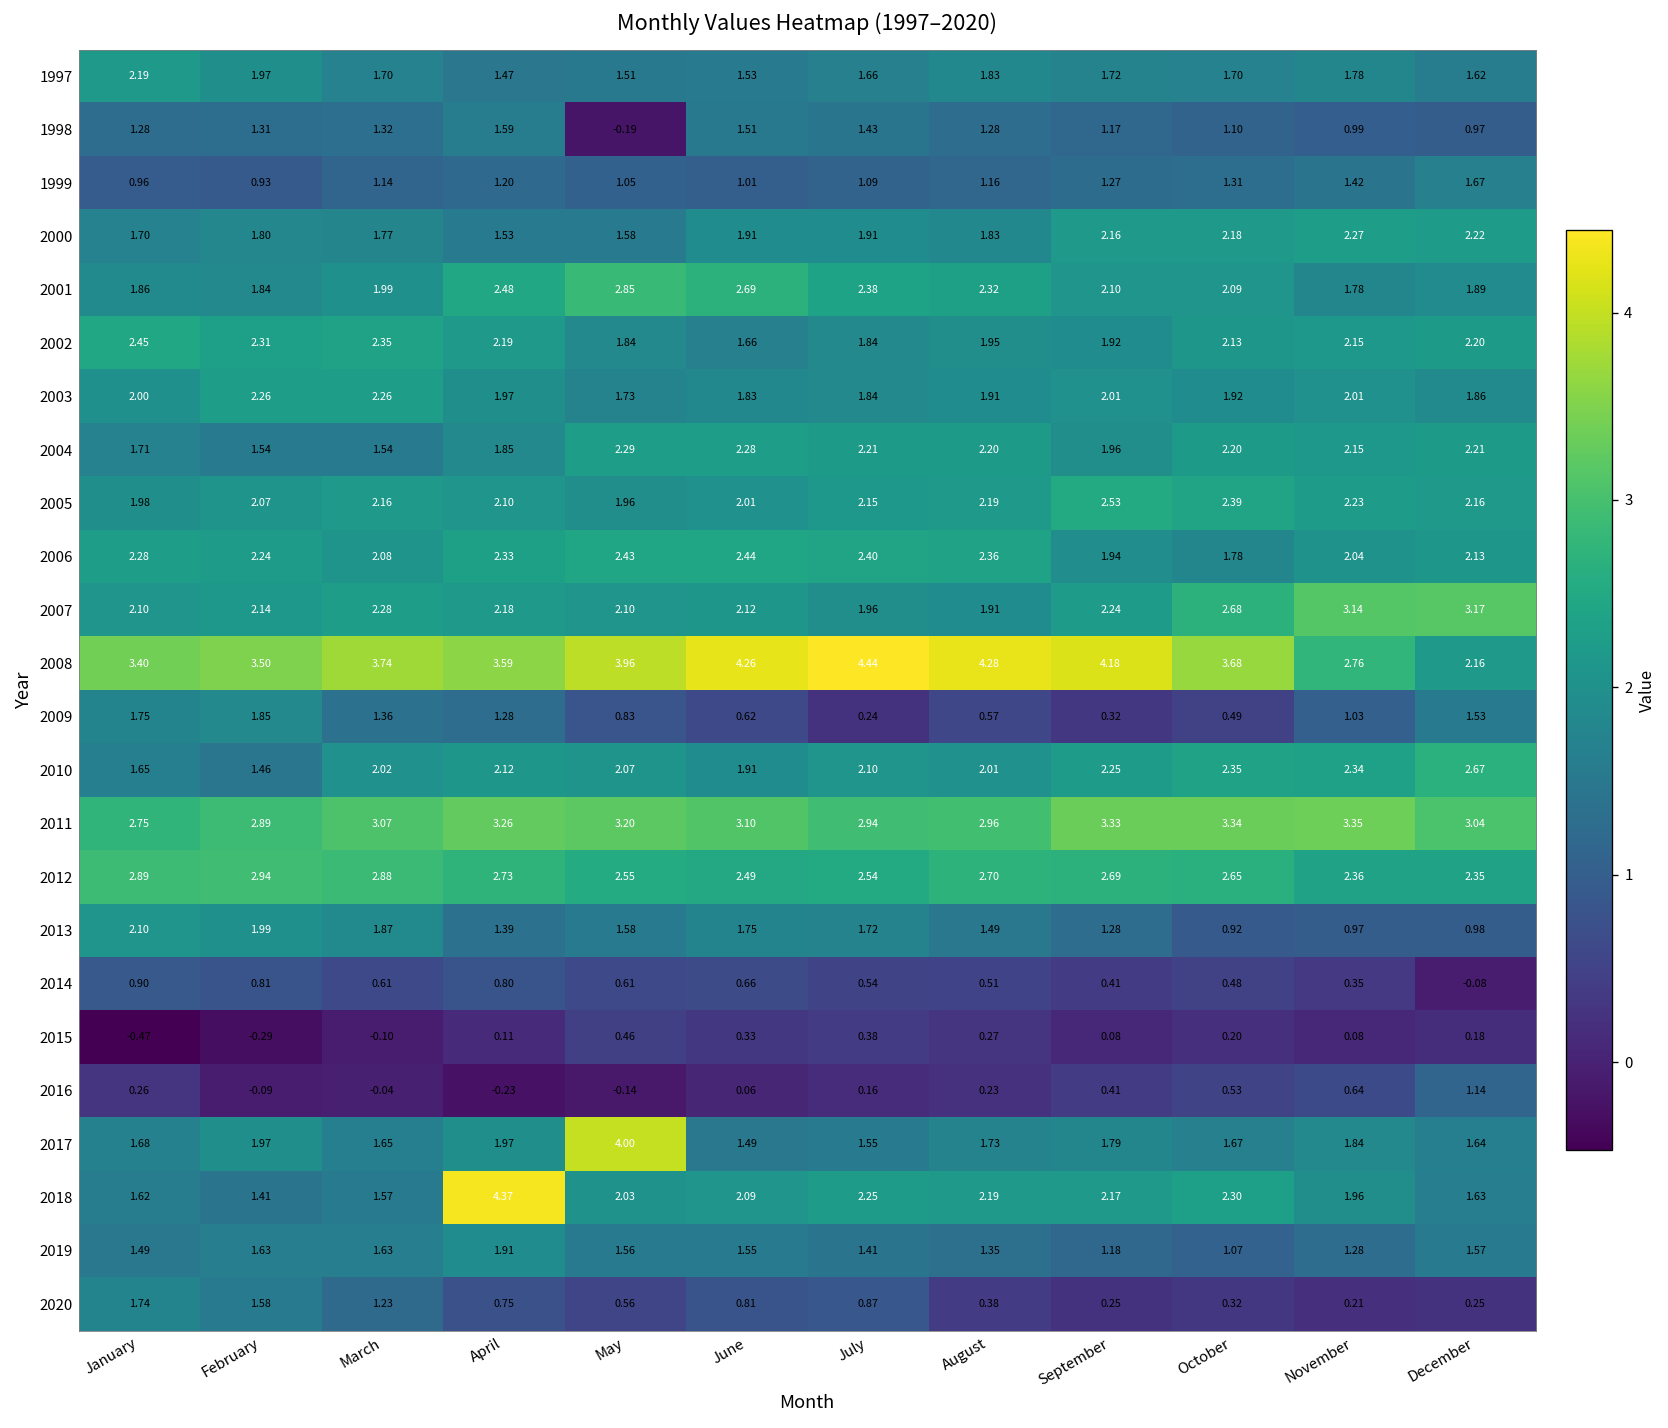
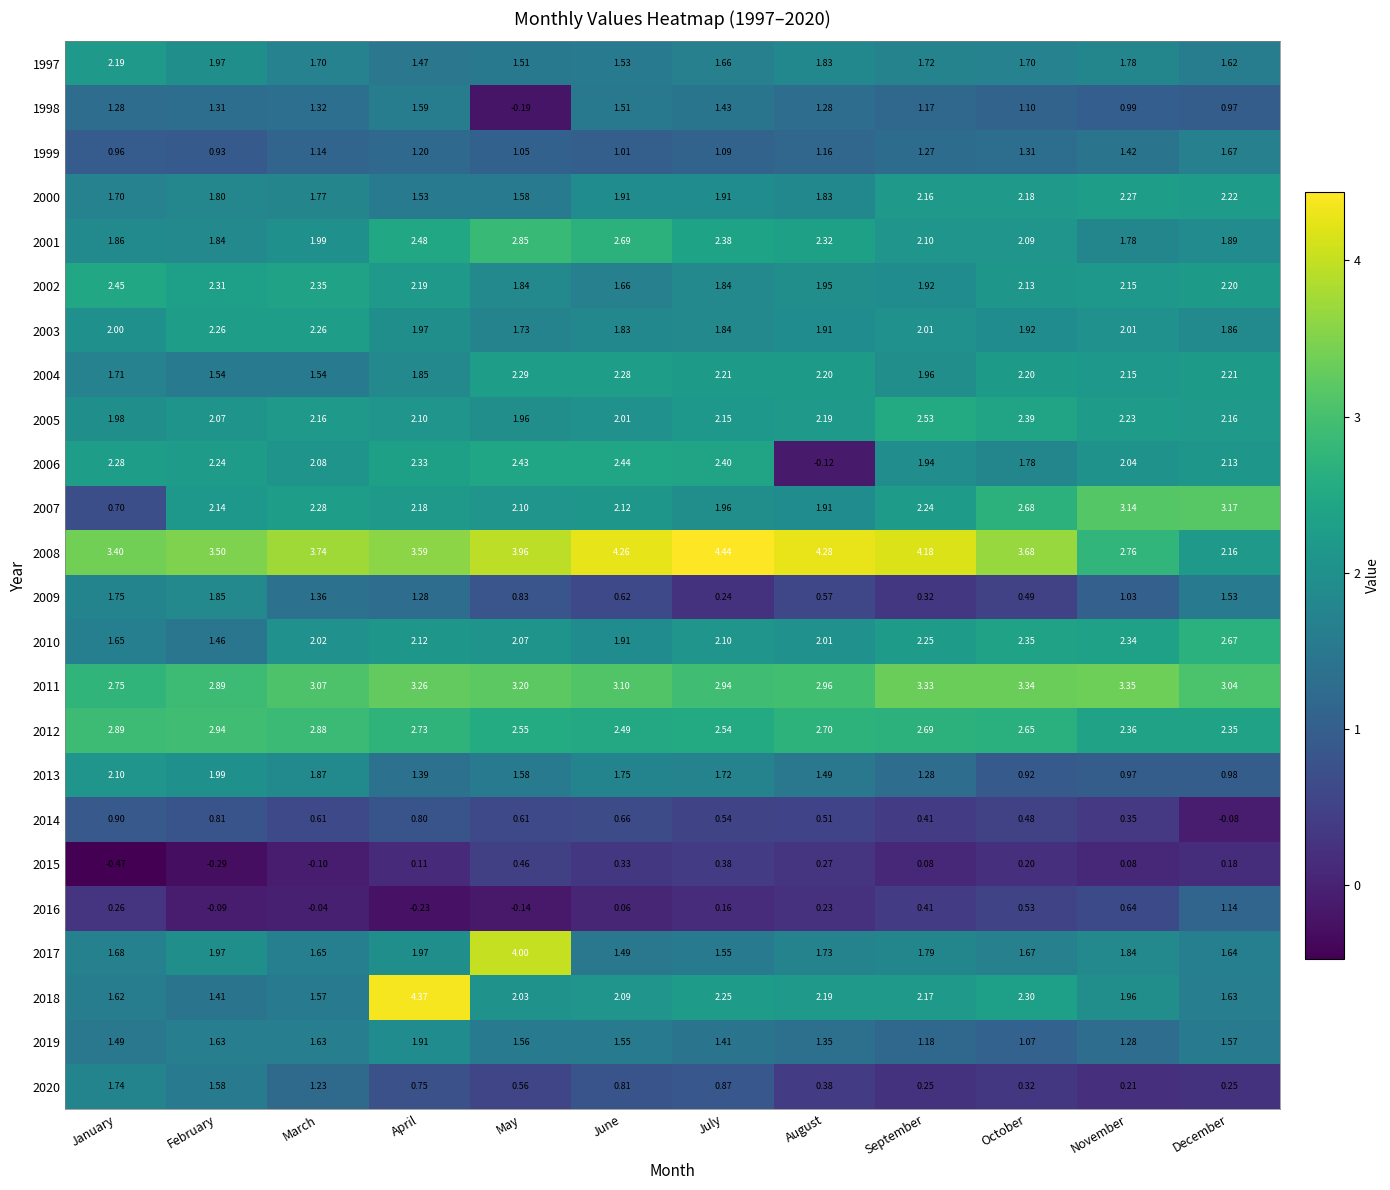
2006, August: 2.36 -> -0.12
2007, January: 2.10 -> 0.70
